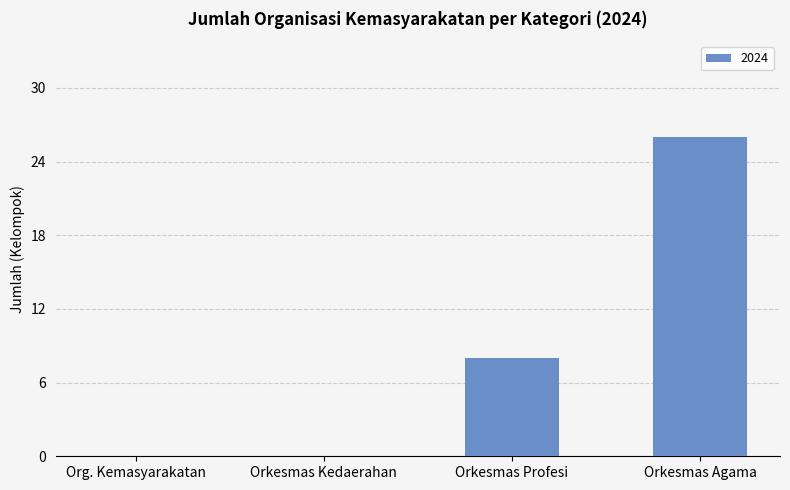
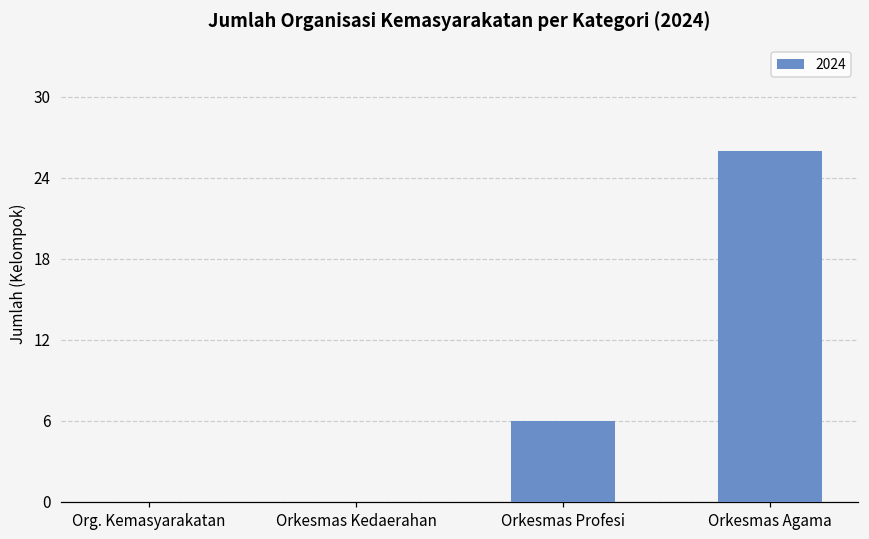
Orkesmas Profesi: 8 -> 6
